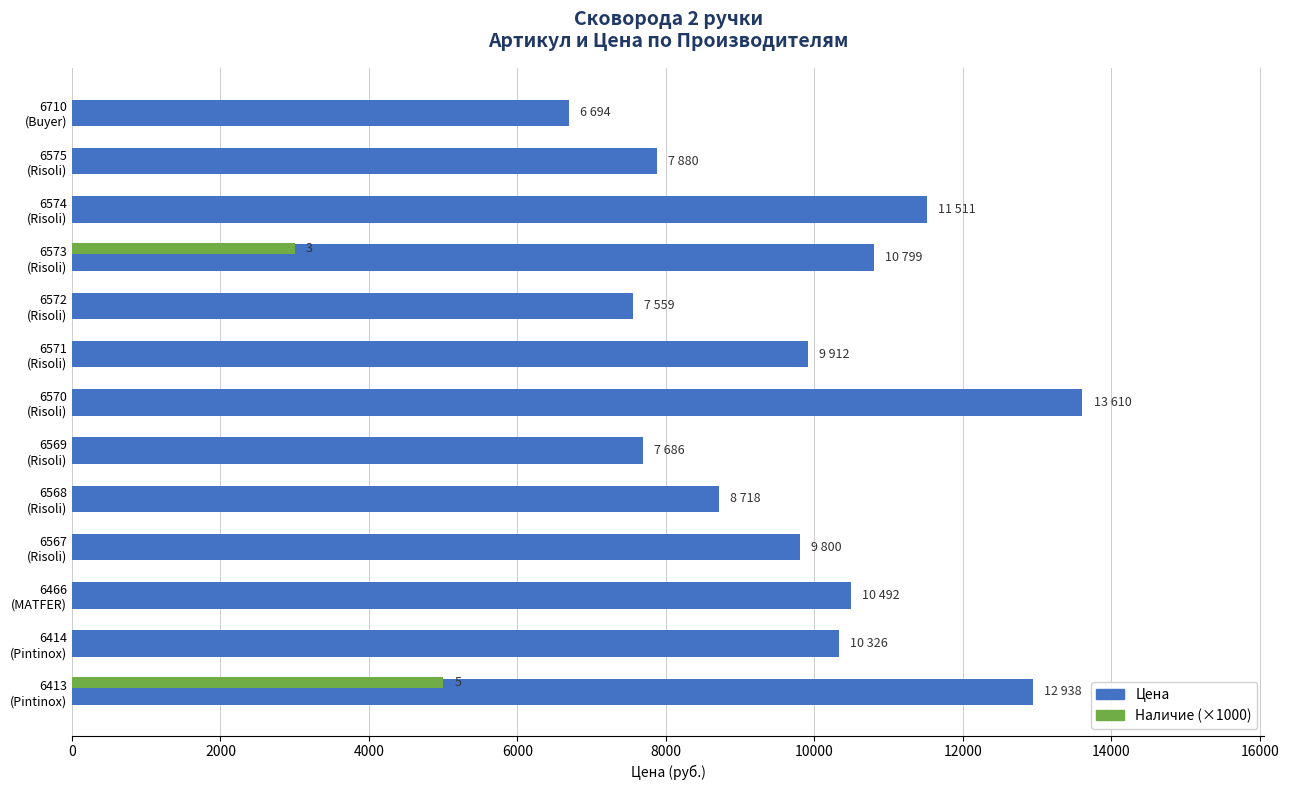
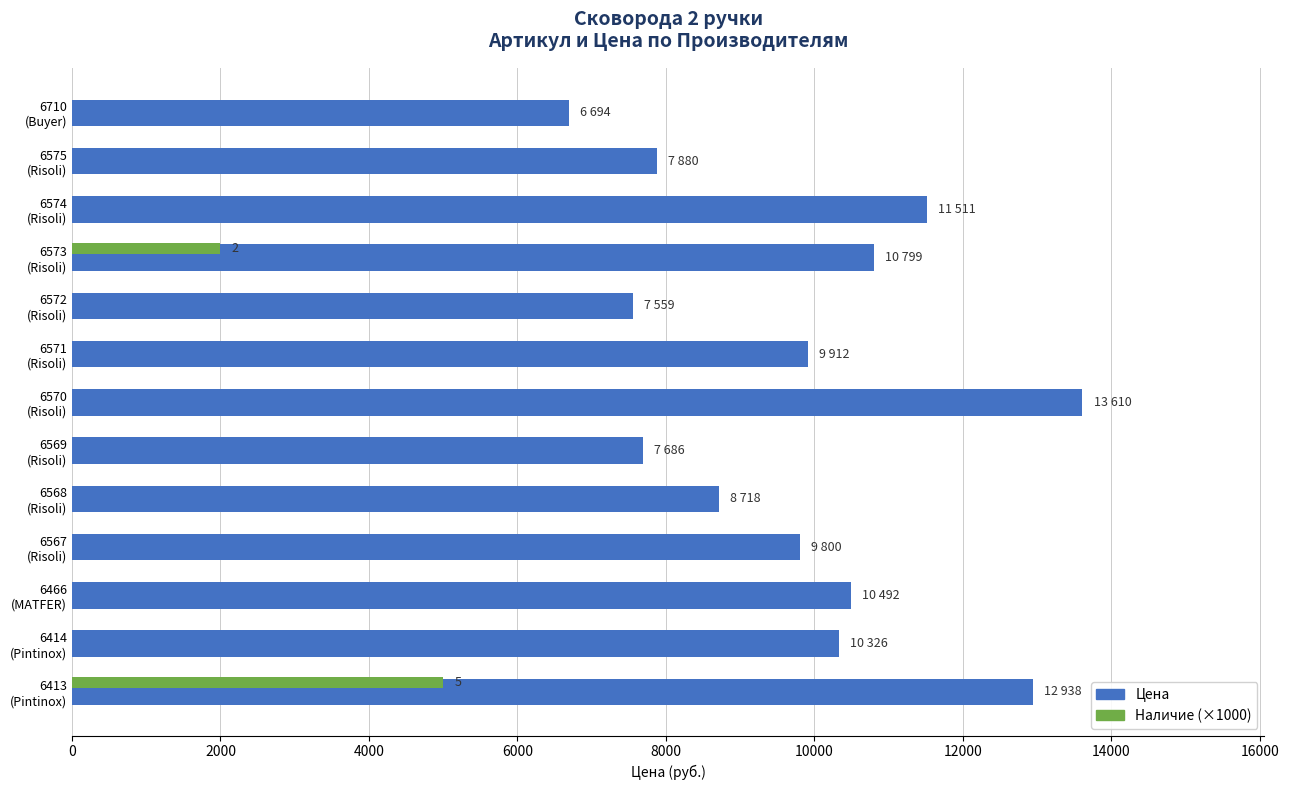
Наличие (×1000), 6573 (Risoli): 3 -> 2
